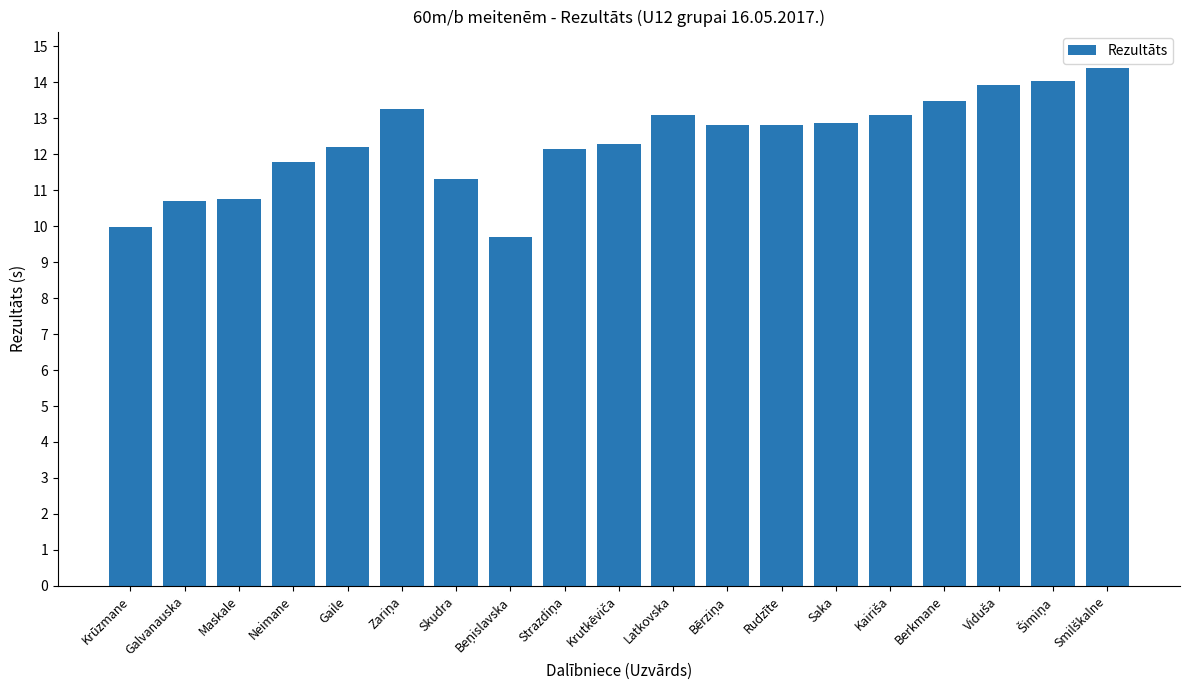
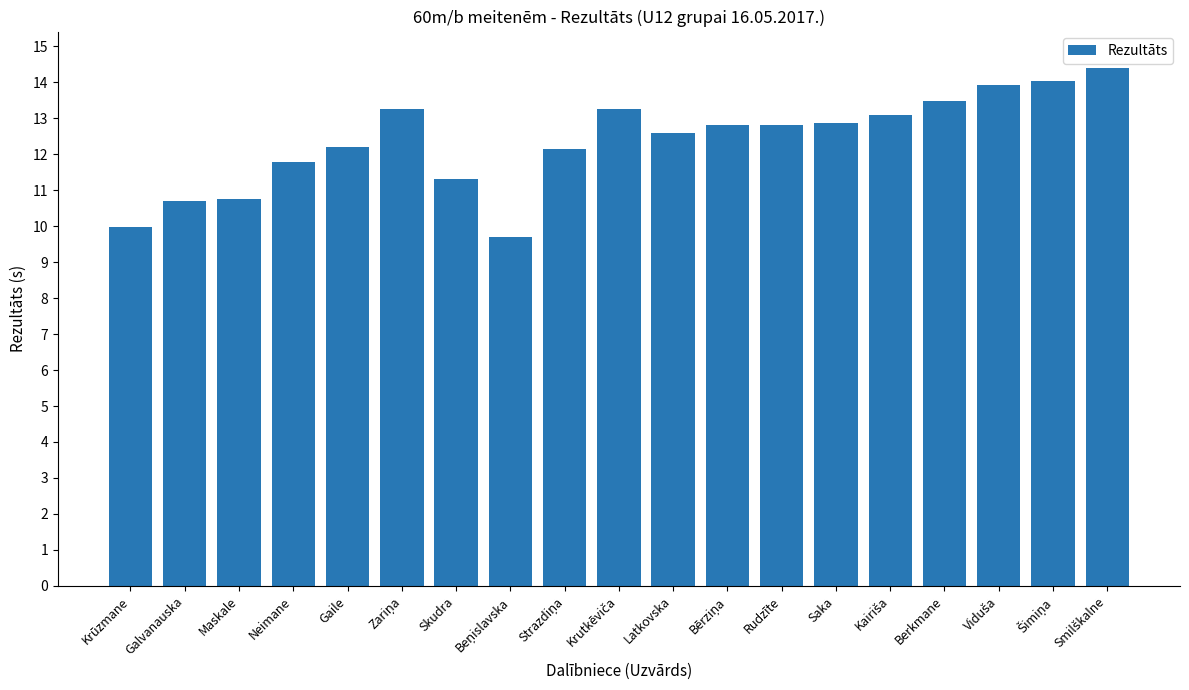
Krutkēviča: 12.3 -> 13.3
Latkovska: 13.1 -> 12.6
